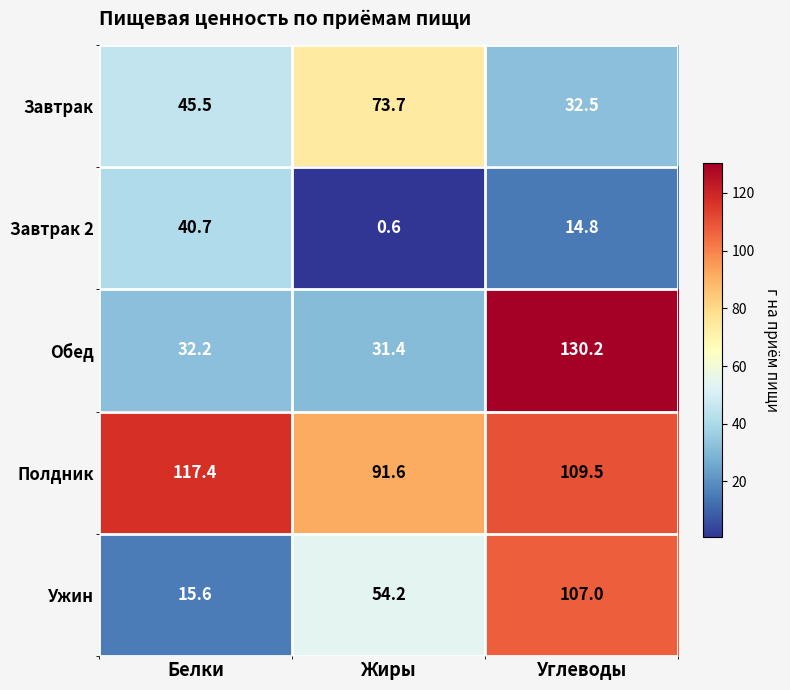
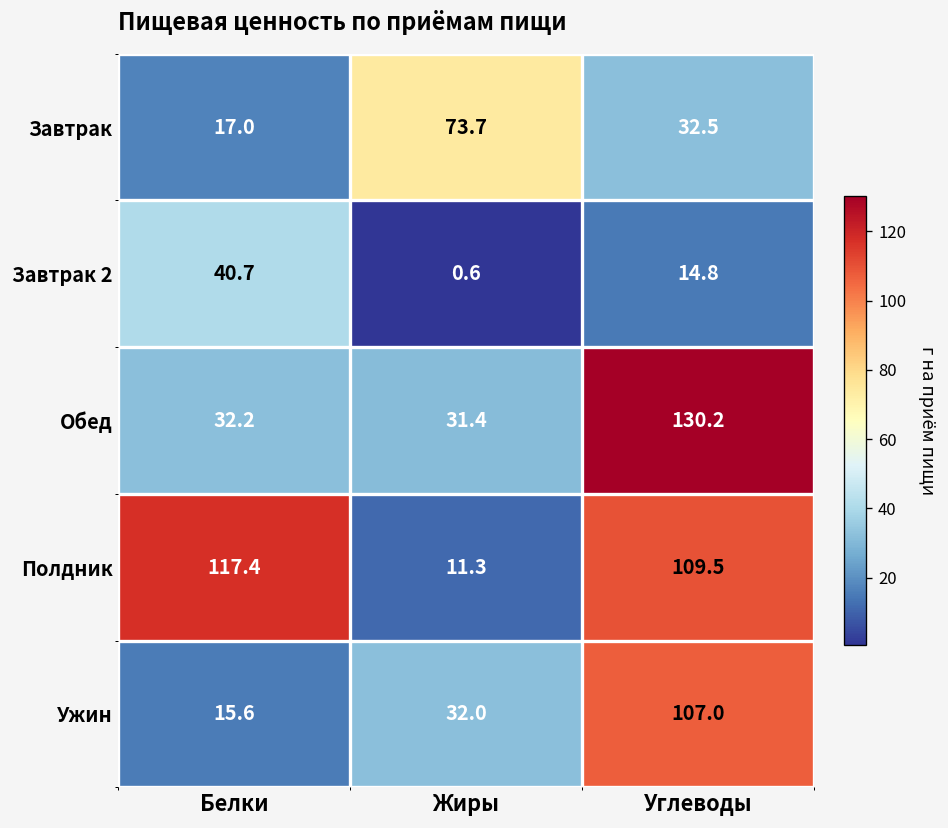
Завтрак, Белки: 45.5 -> 17.0
Полдник, Жиры: 91.6 -> 11.3
Ужин, Жиры: 54.2 -> 32.0
